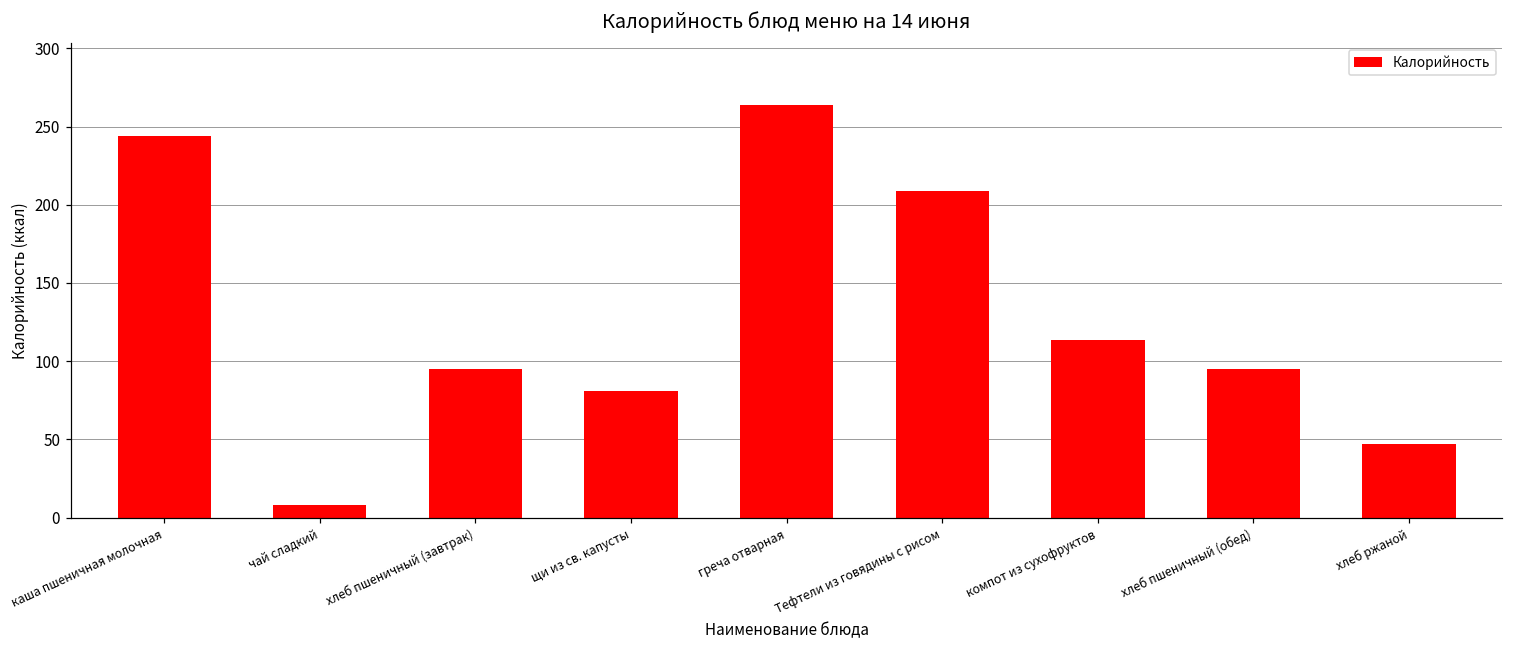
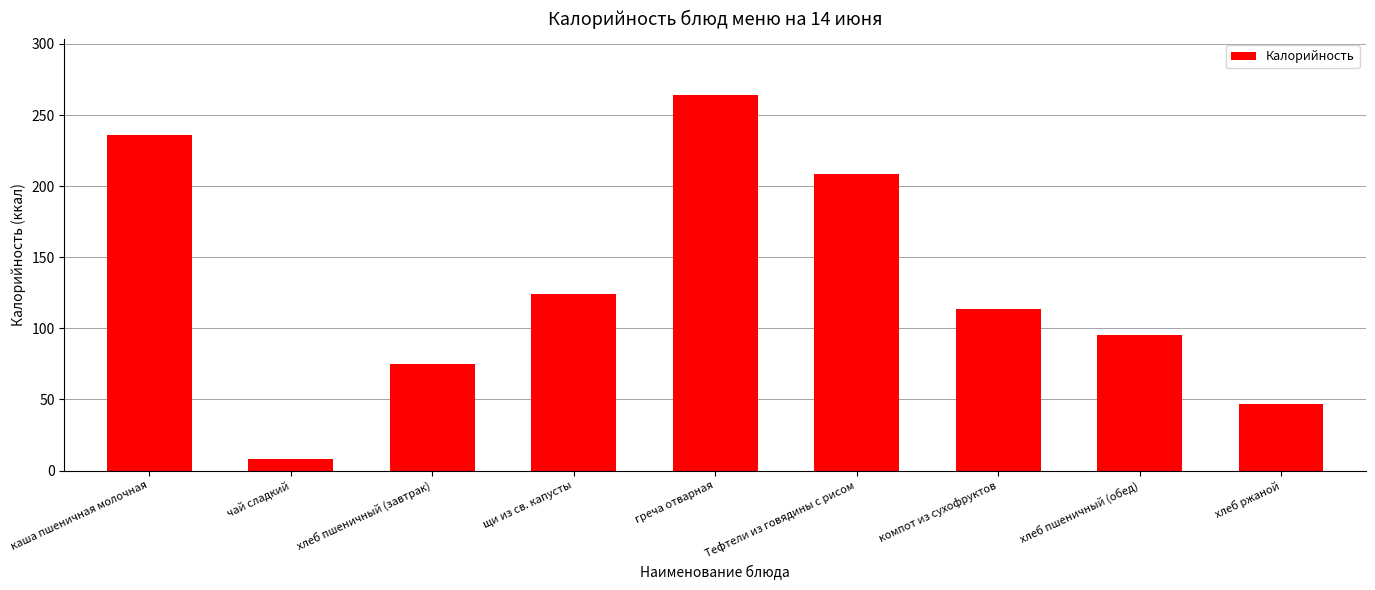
каша пшеничная молочная: 244 -> 236
хлеб пшеничный (завтрак): 95 -> 75
щи из св. капусты: 81 -> 124
